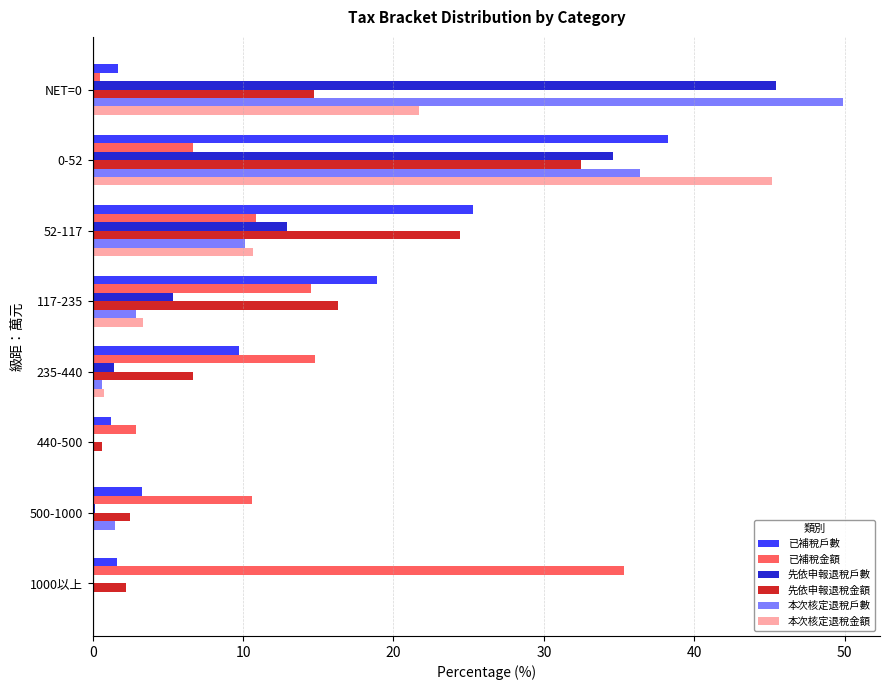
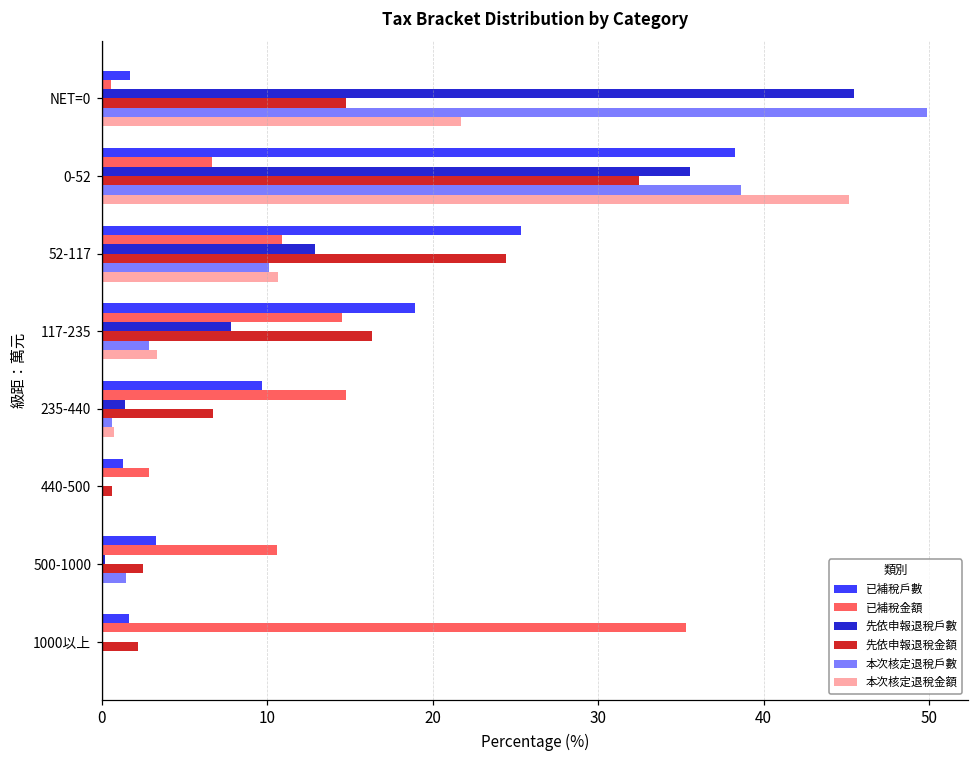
先依申報退稅戶數, 0-52: 34.6 -> 35.6
本次核定退稅戶數, 0-52: 36.4 -> 38.7
先依申報退稅戶數, 117-235: 5.3 -> 7.8
